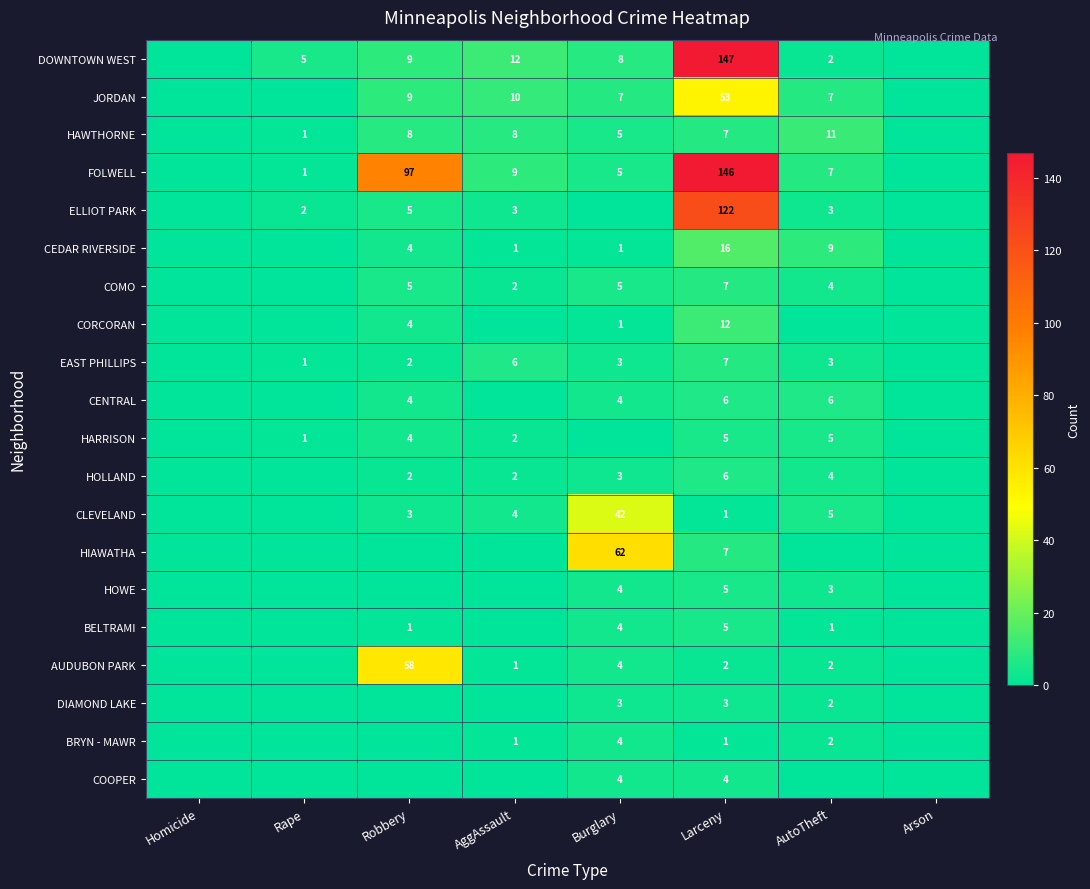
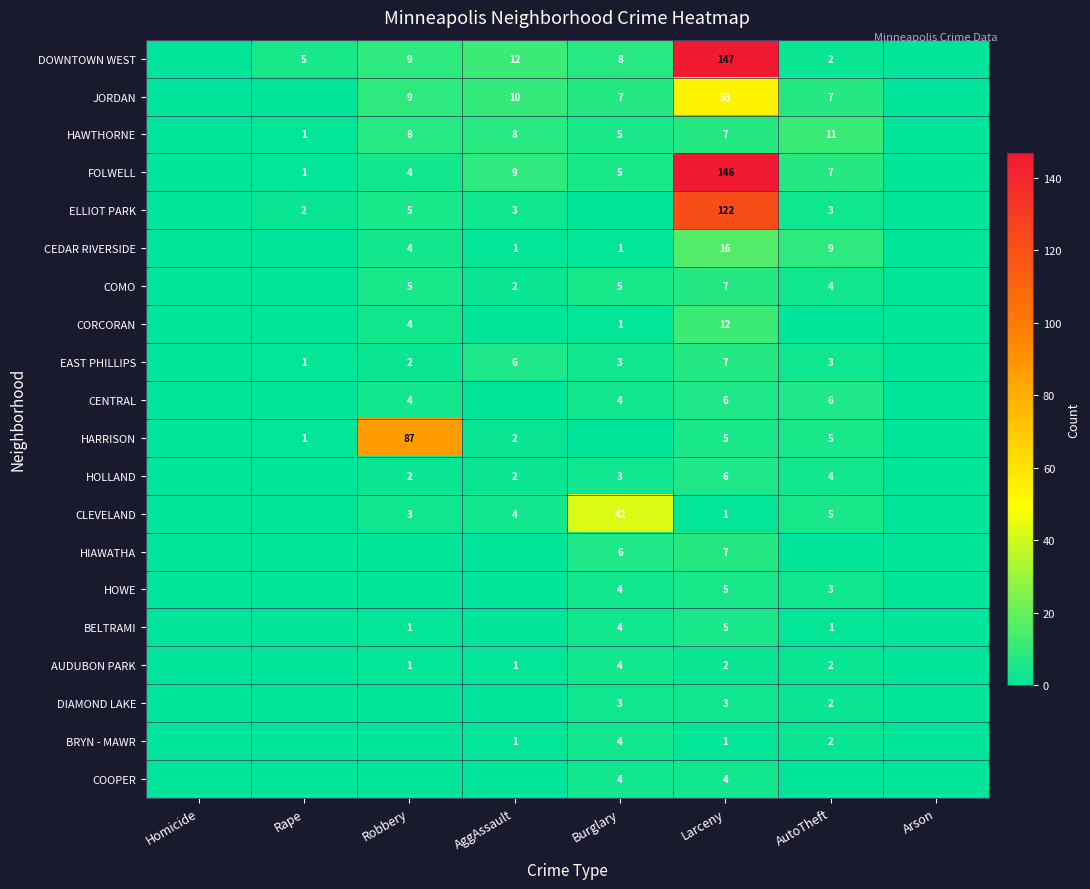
FOLWELL, Robbery: 97 -> 4
HARRISON, Robbery: 4 -> 87
HIAWATHA, Burglary: 62 -> 6
AUDUBON PARK, Robbery: 58 -> 1
